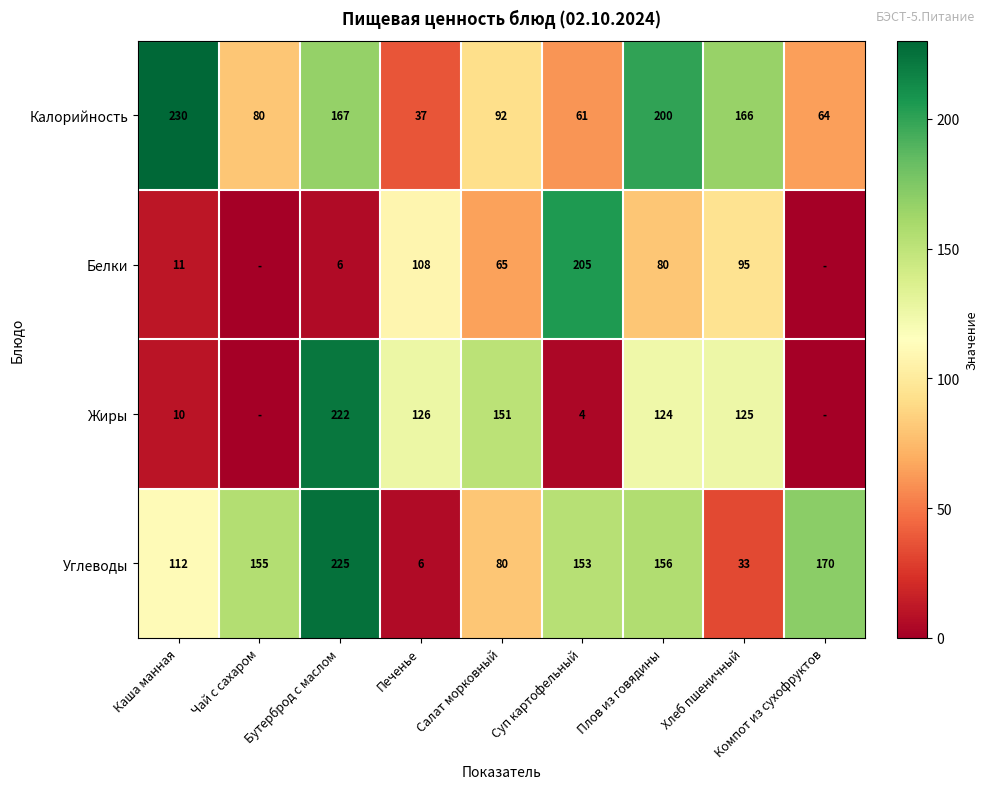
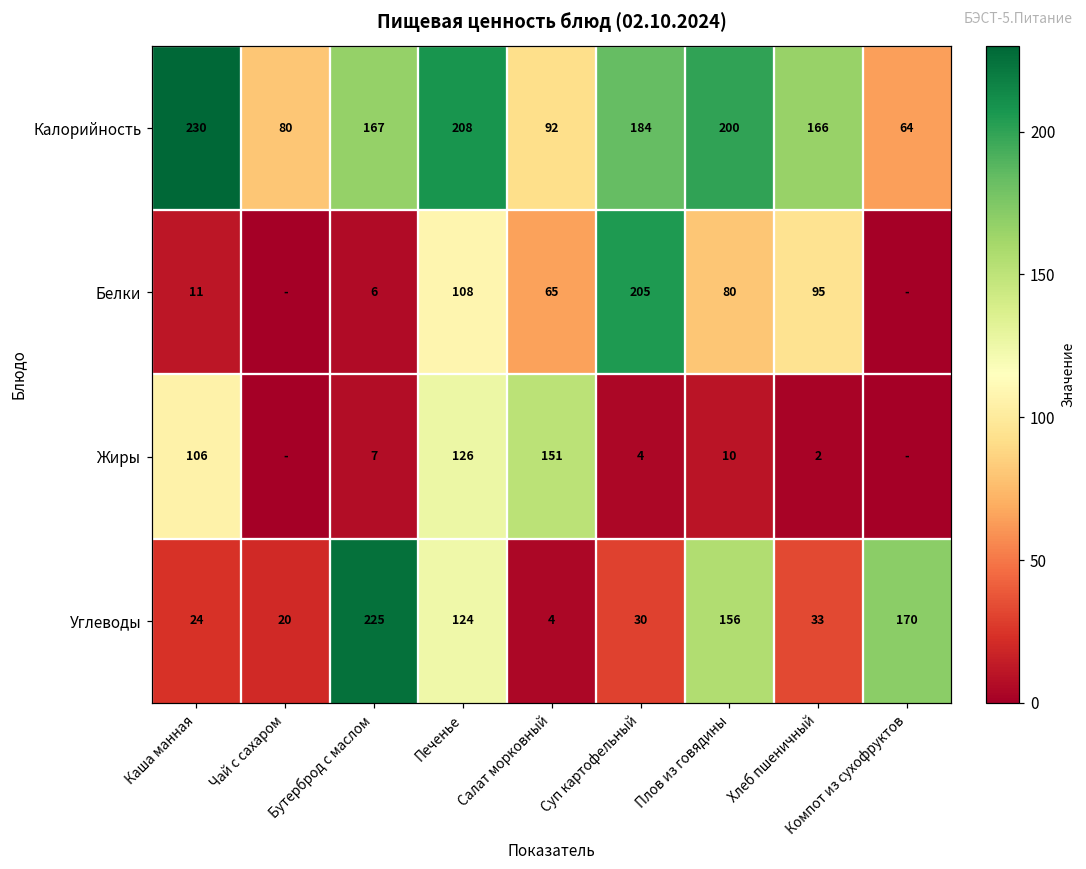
Калорийность, Печенье: 37 -> 208
Калорийность, Суп картофельный: 61 -> 184
Жиры, Каша манная: 10 -> 106
Жиры, Бутерброд с маслом: 222 -> 7
Жиры, Плов из говядины: 124 -> 10
Жиры, Хлеб пшеничный: 125 -> 2
Углеводы, Каша манная: 112 -> 24
Углеводы, Чай с сахаром: 155 -> 20
Углеводы, Печенье: 6 -> 124
Углеводы, Салат морковный: 80 -> 4
Углеводы, Суп картофельный: 153 -> 30
